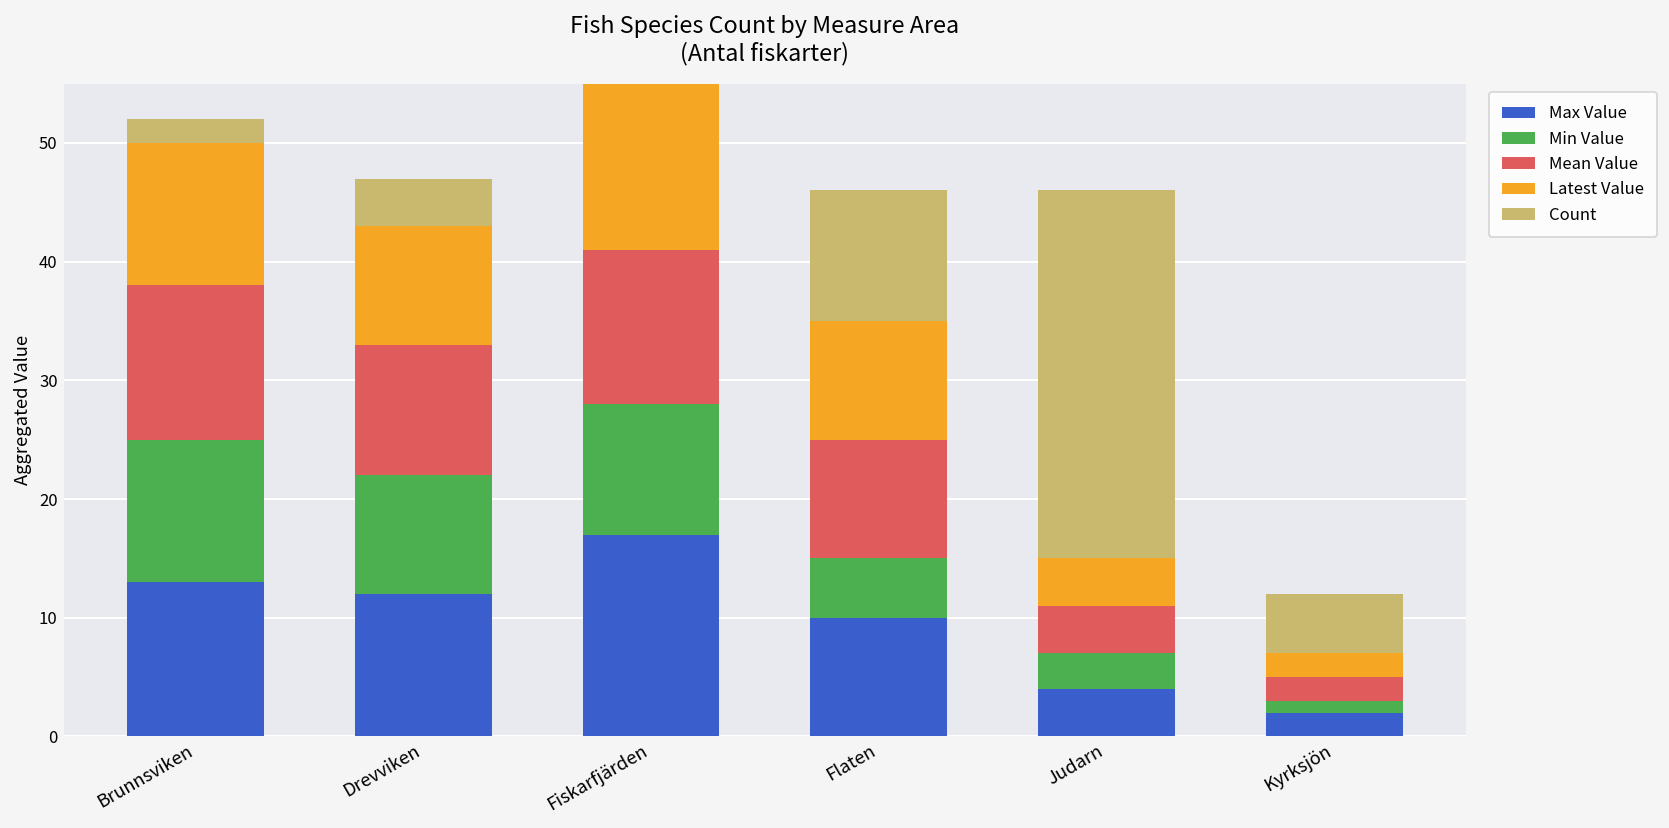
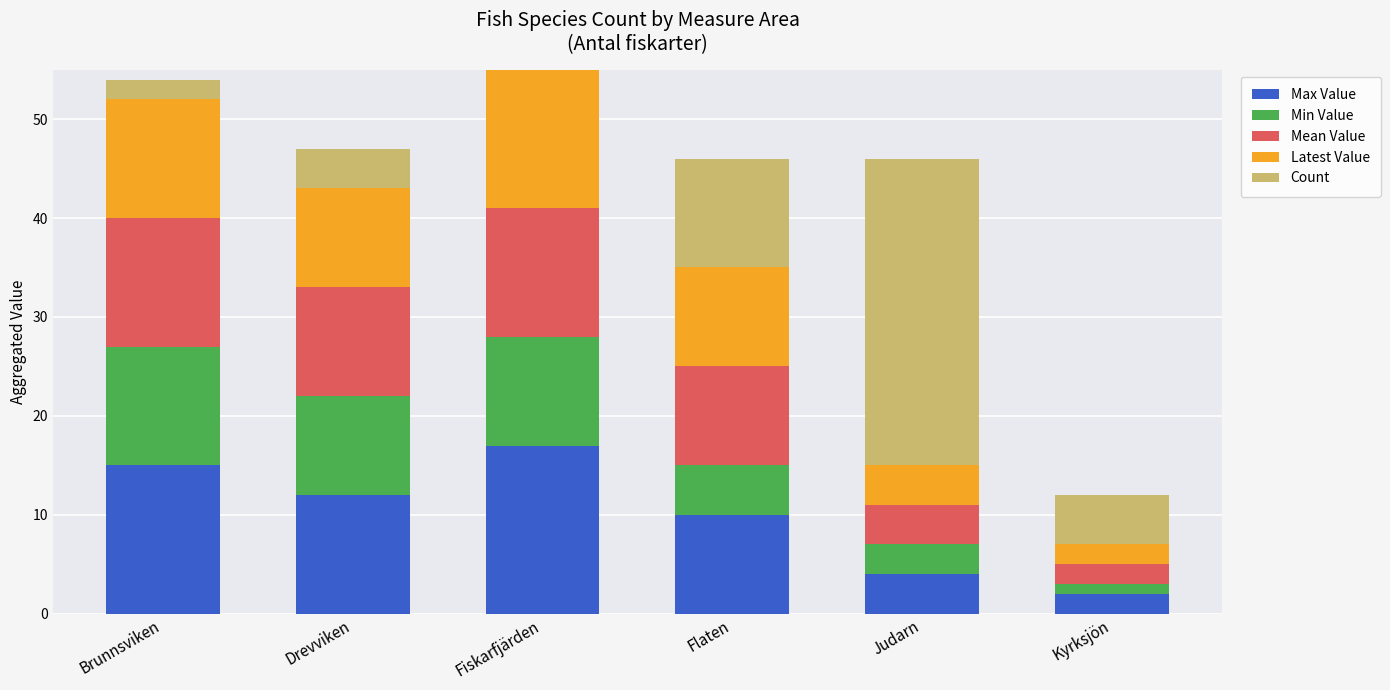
Max Value, Brunnsviken: 13 -> 15
